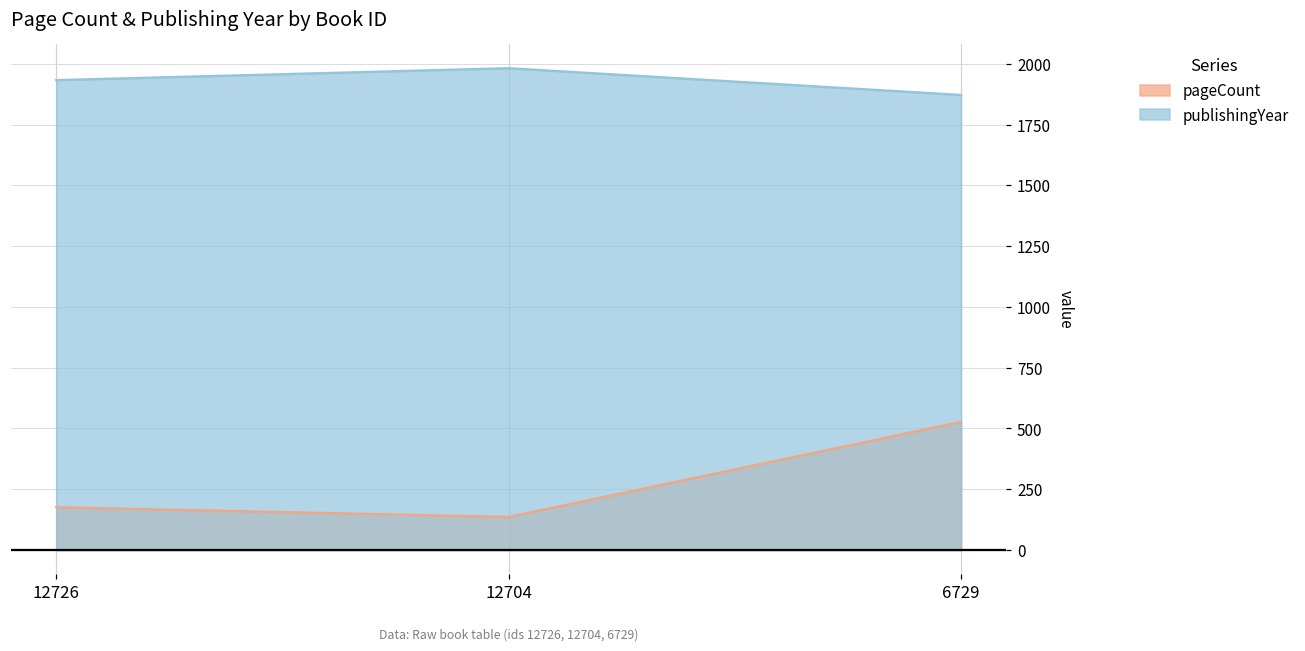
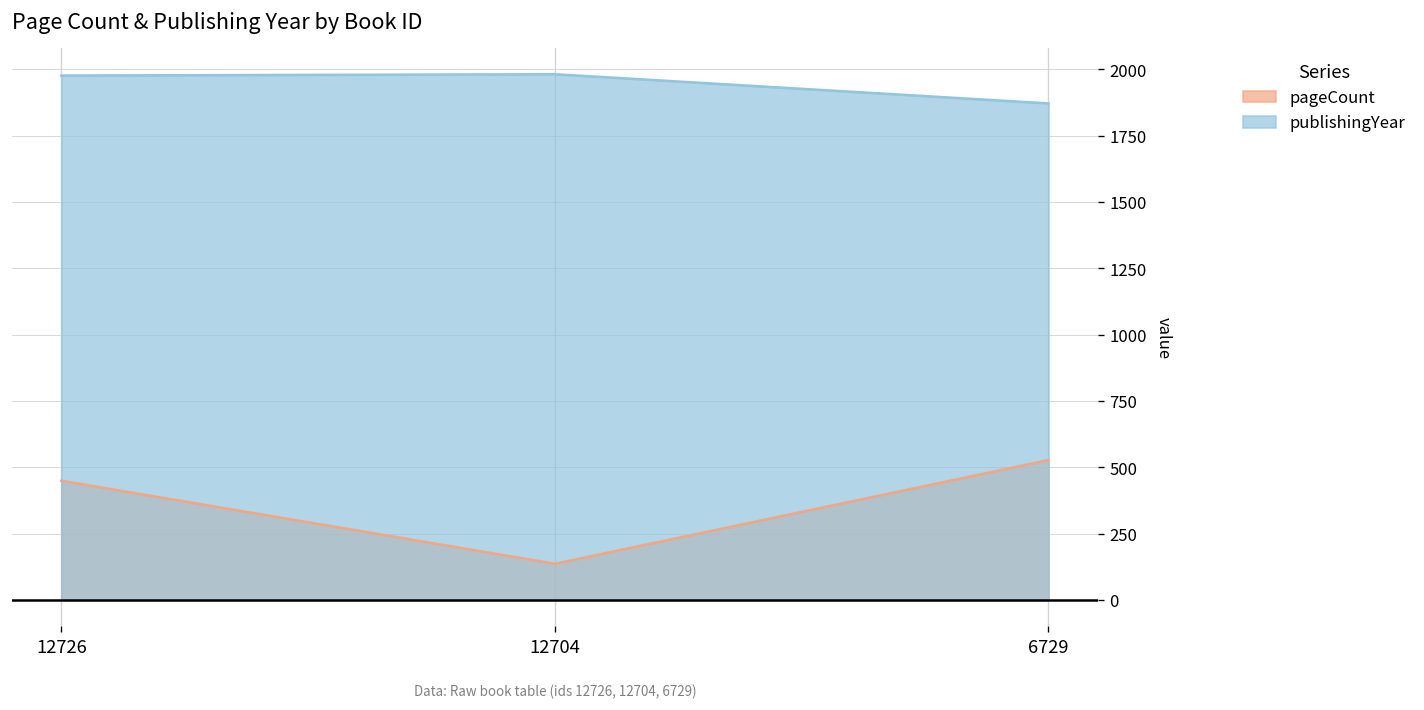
pageCount, 12726: 180 -> 450
publishingYear, 12726: 1930 -> 1980
